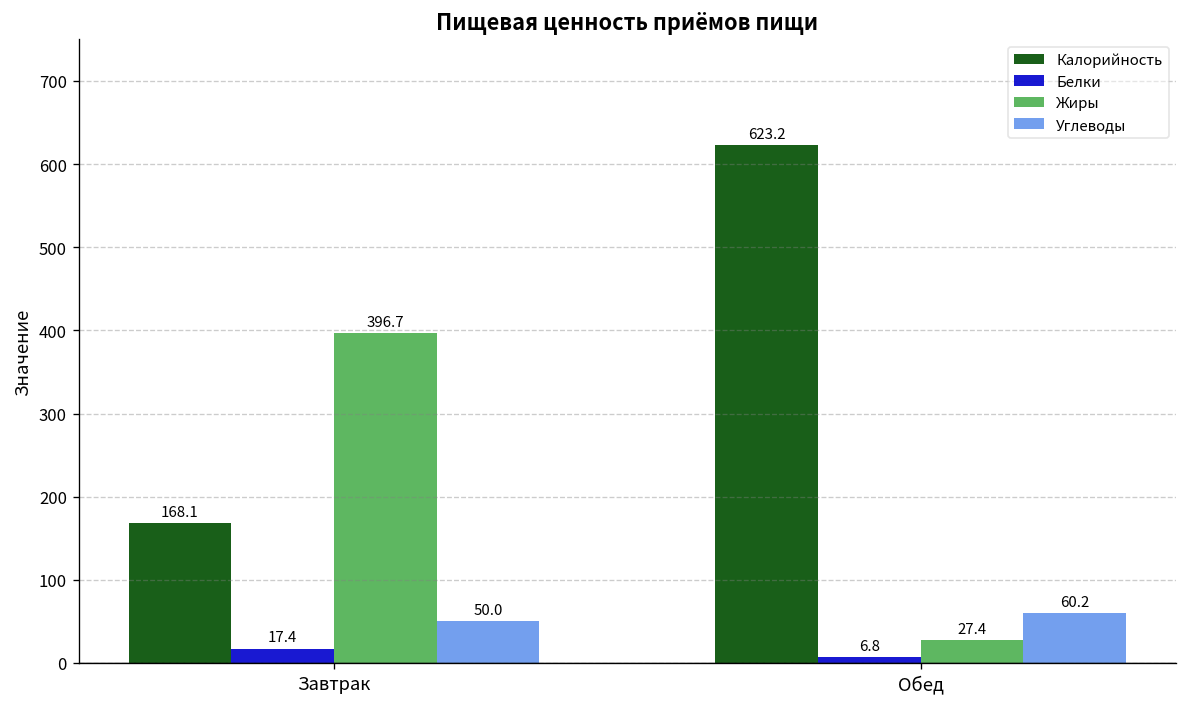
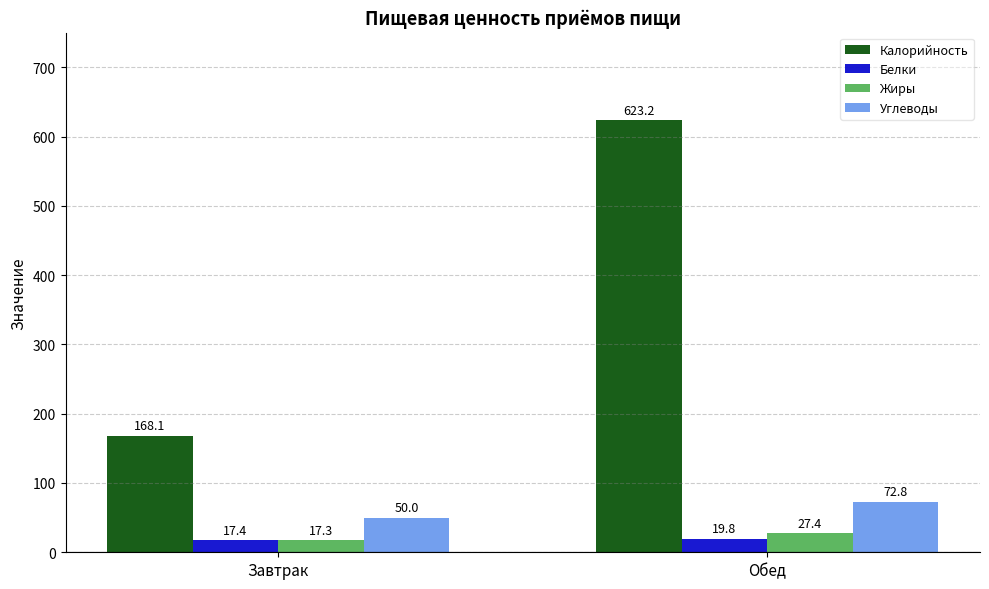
Жиры, Завтрак: 396.7 -> 17.3
Белки, Обед: 6.8 -> 19.8
Углеводы, Обед: 60.2 -> 72.8
